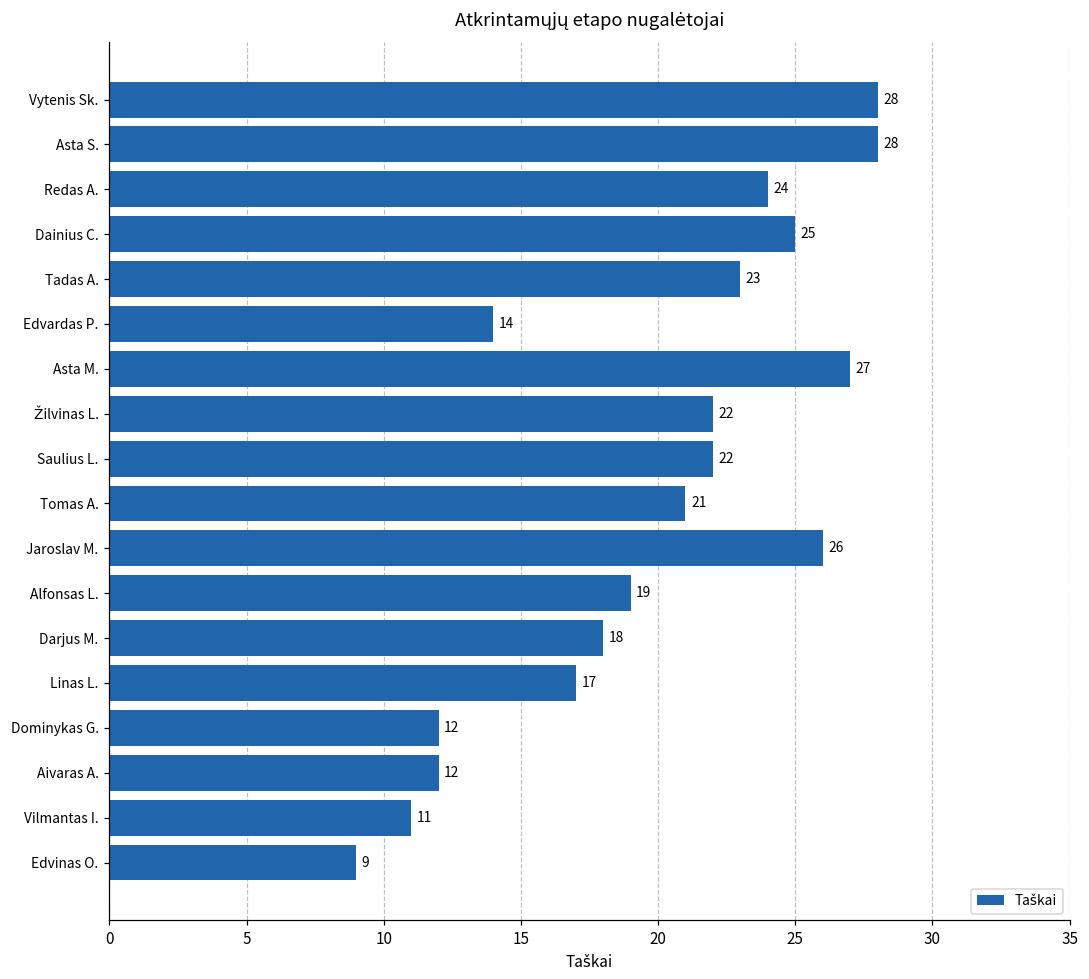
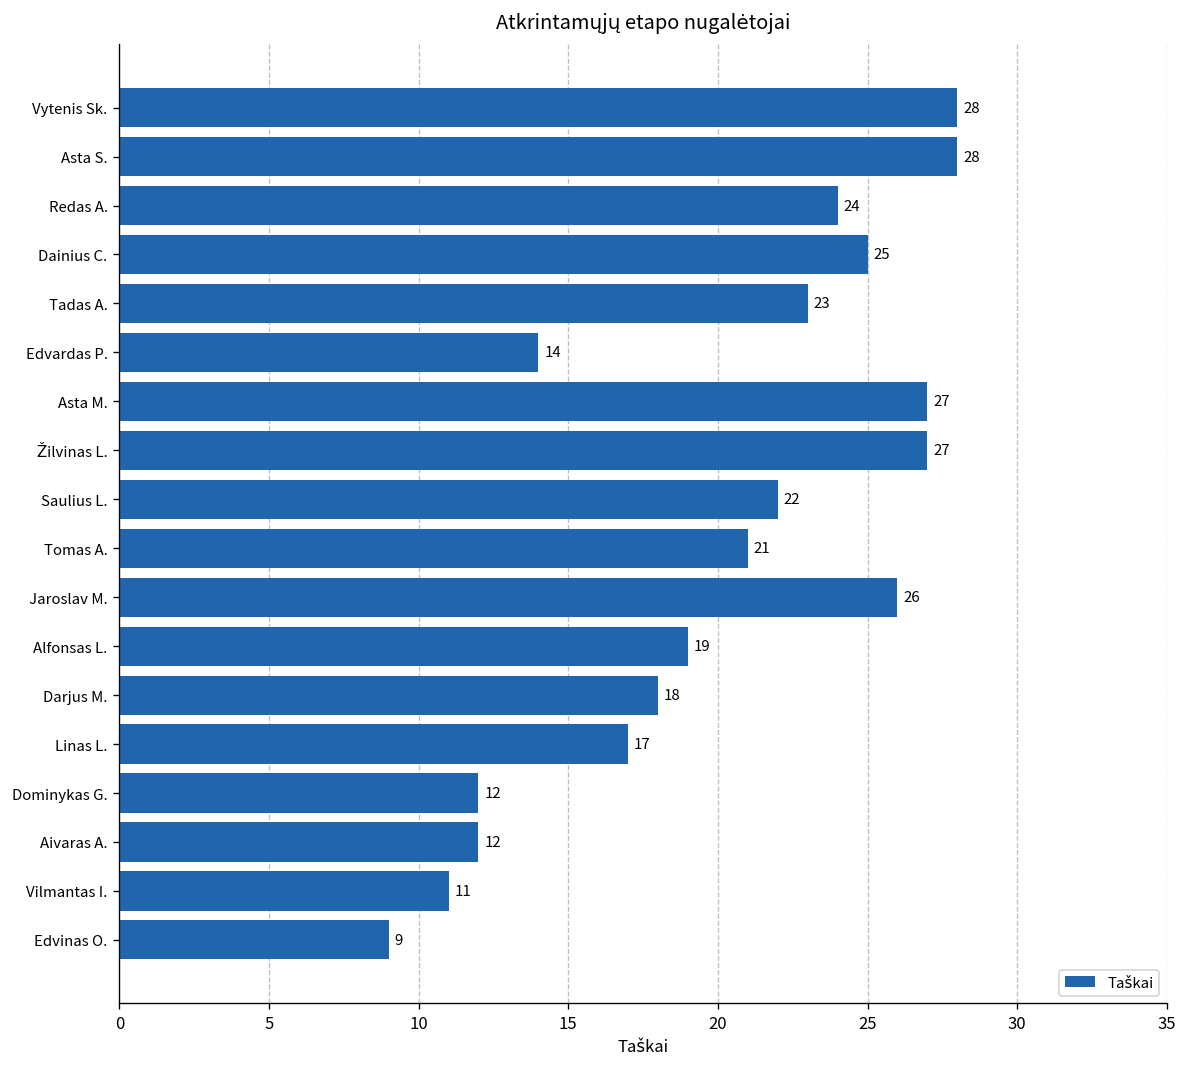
Žilvinas L.: 22 -> 27
